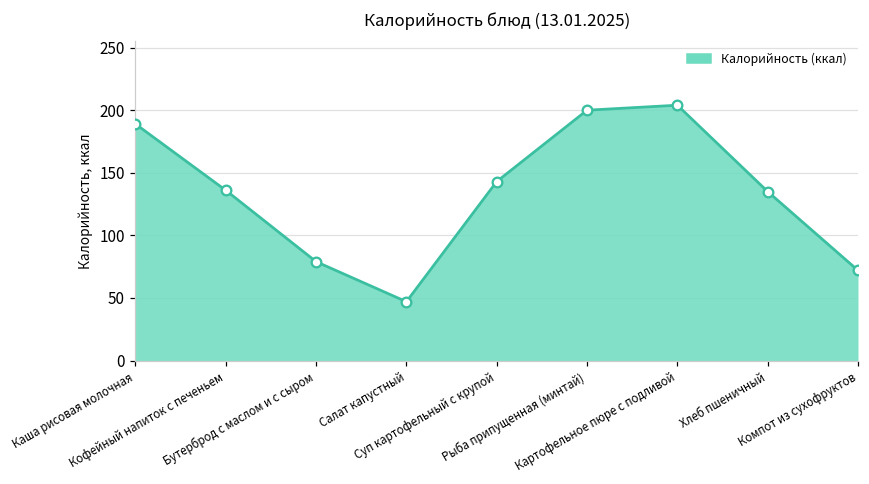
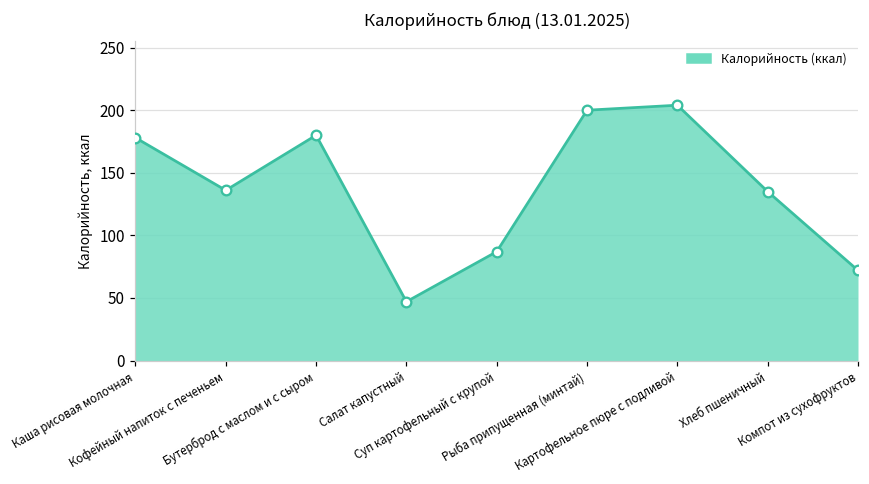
Каша рисовая молочная: 189 -> 178
Бутерброд с маслом и с сыром: 79 -> 180
Суп картофельный с крупой: 143 -> 87
